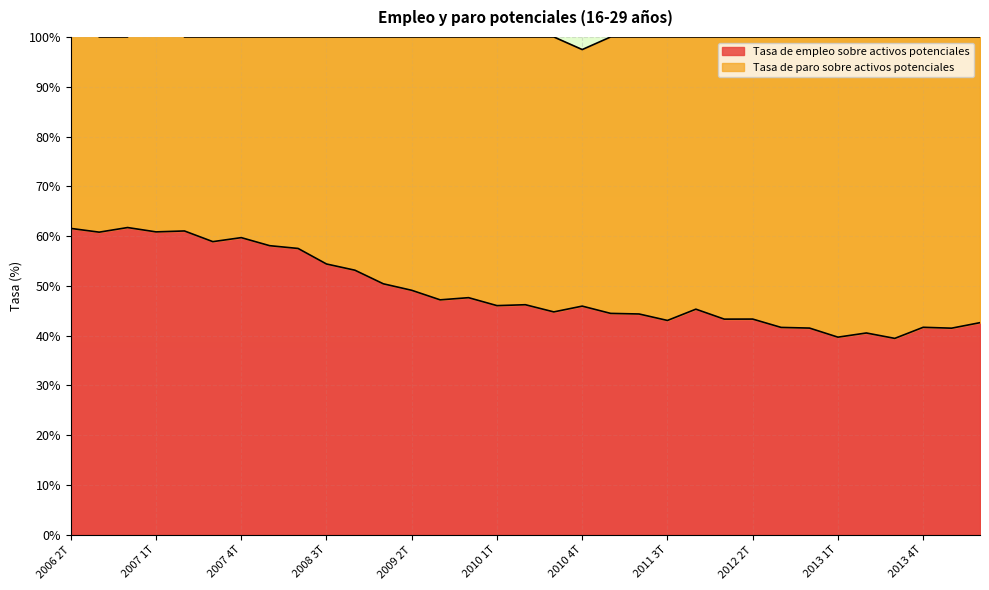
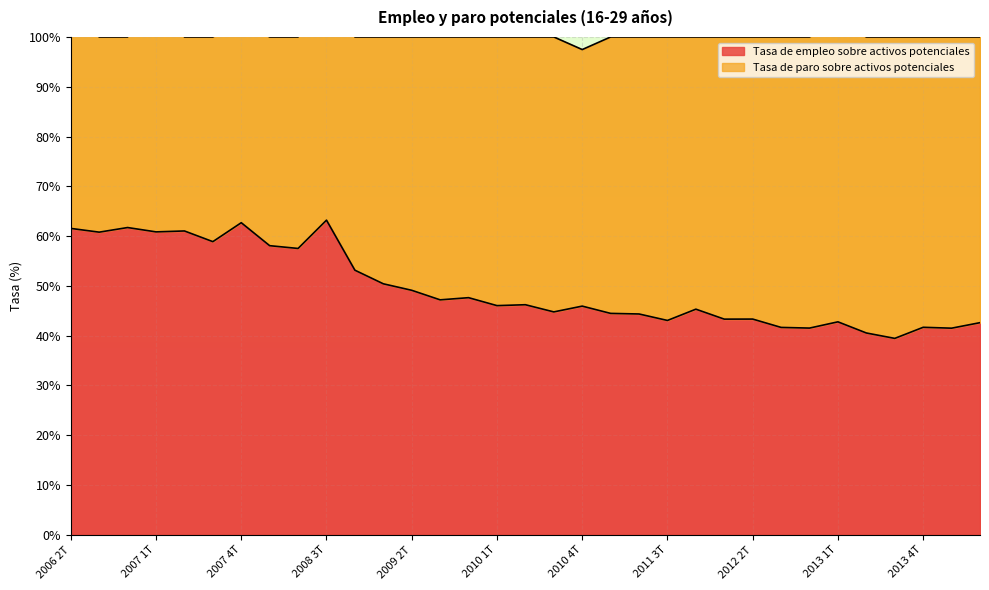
Tasa de empleo sobre activos potenciales, 2007 4T: 60% -> 63%
Tasa de empleo sobre activos potenciales, 2008 3T: 54% -> 63%
Tasa de empleo sobre activos potenciales, 2013 1T: 40% -> 43%
